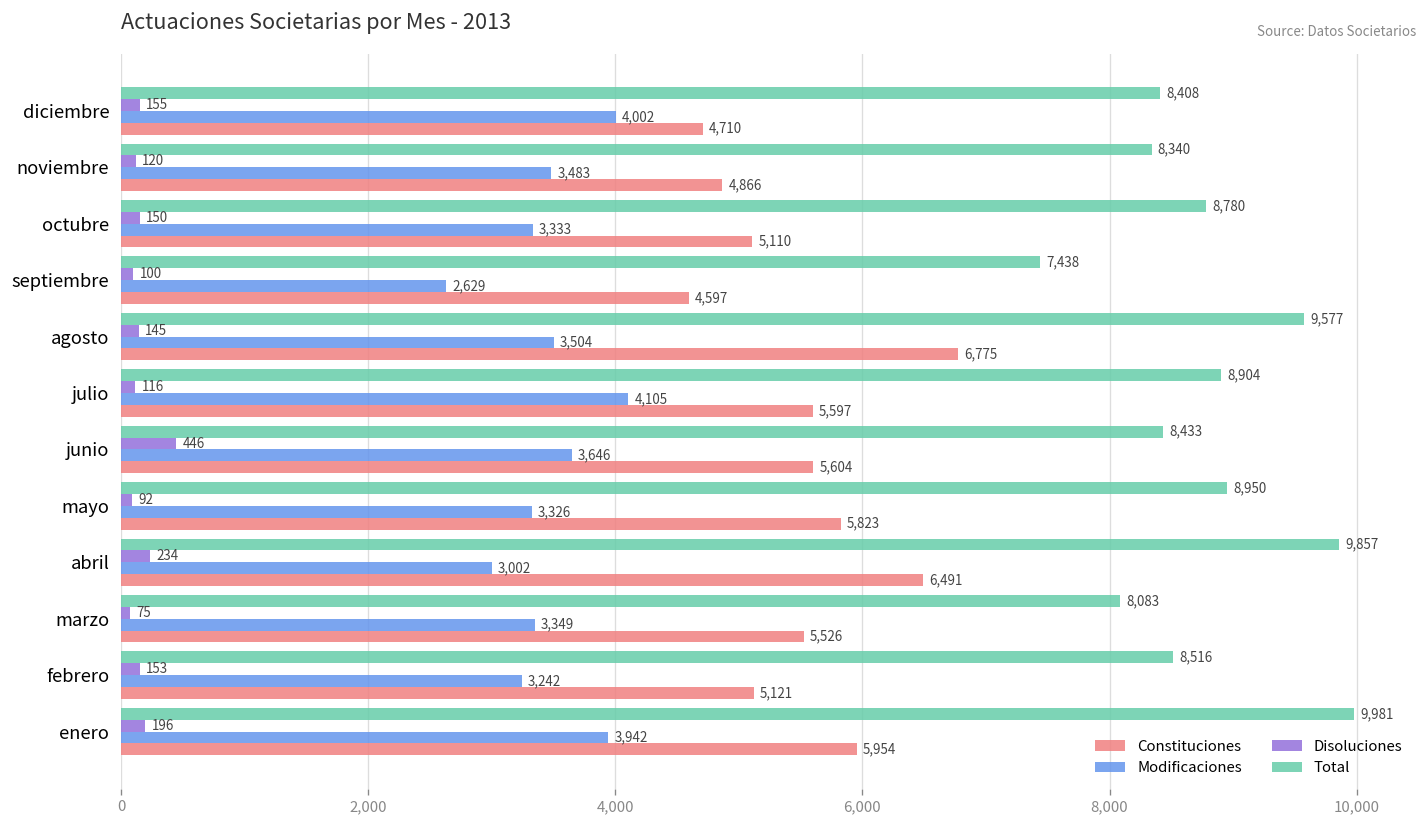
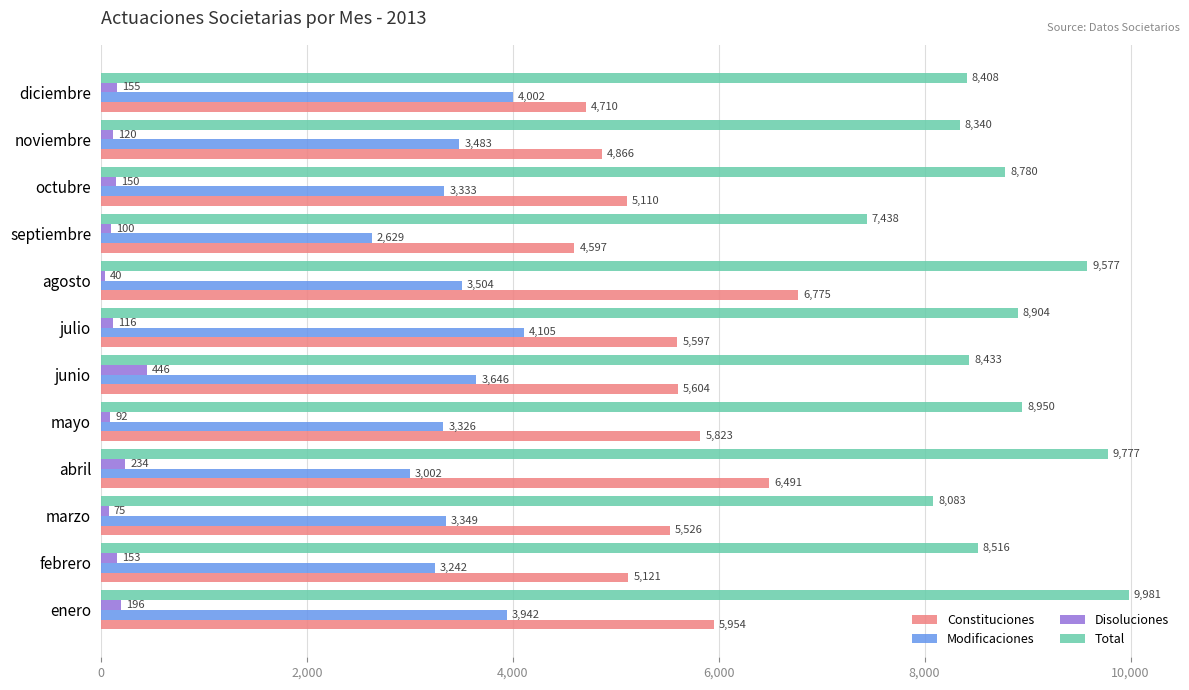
Disoluciones, agosto: 145 -> 40
Total, abril: 9,857 -> 9,777
